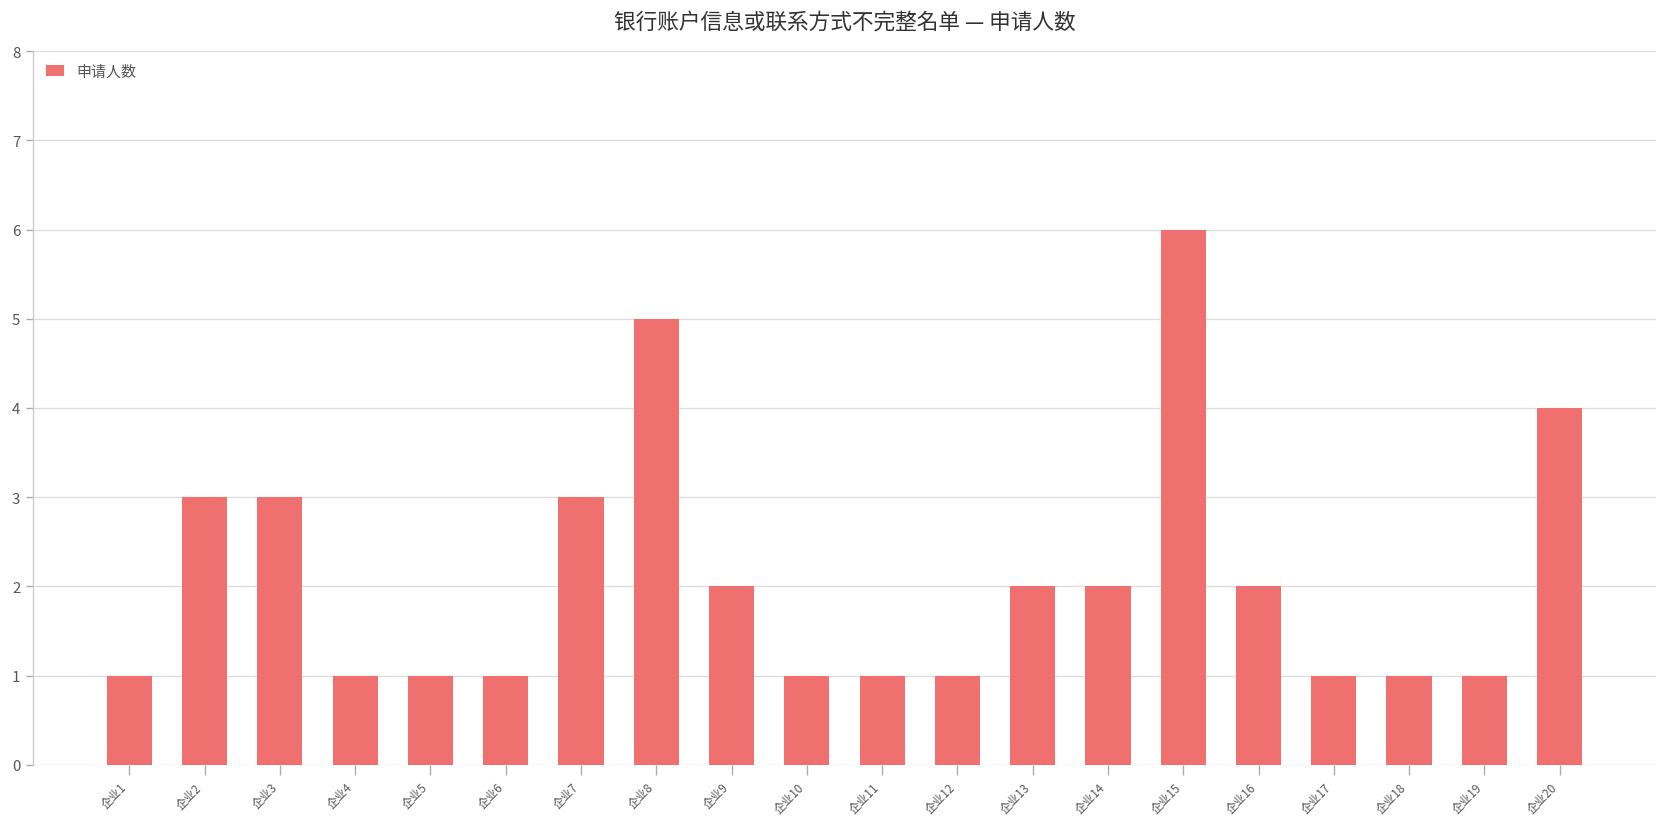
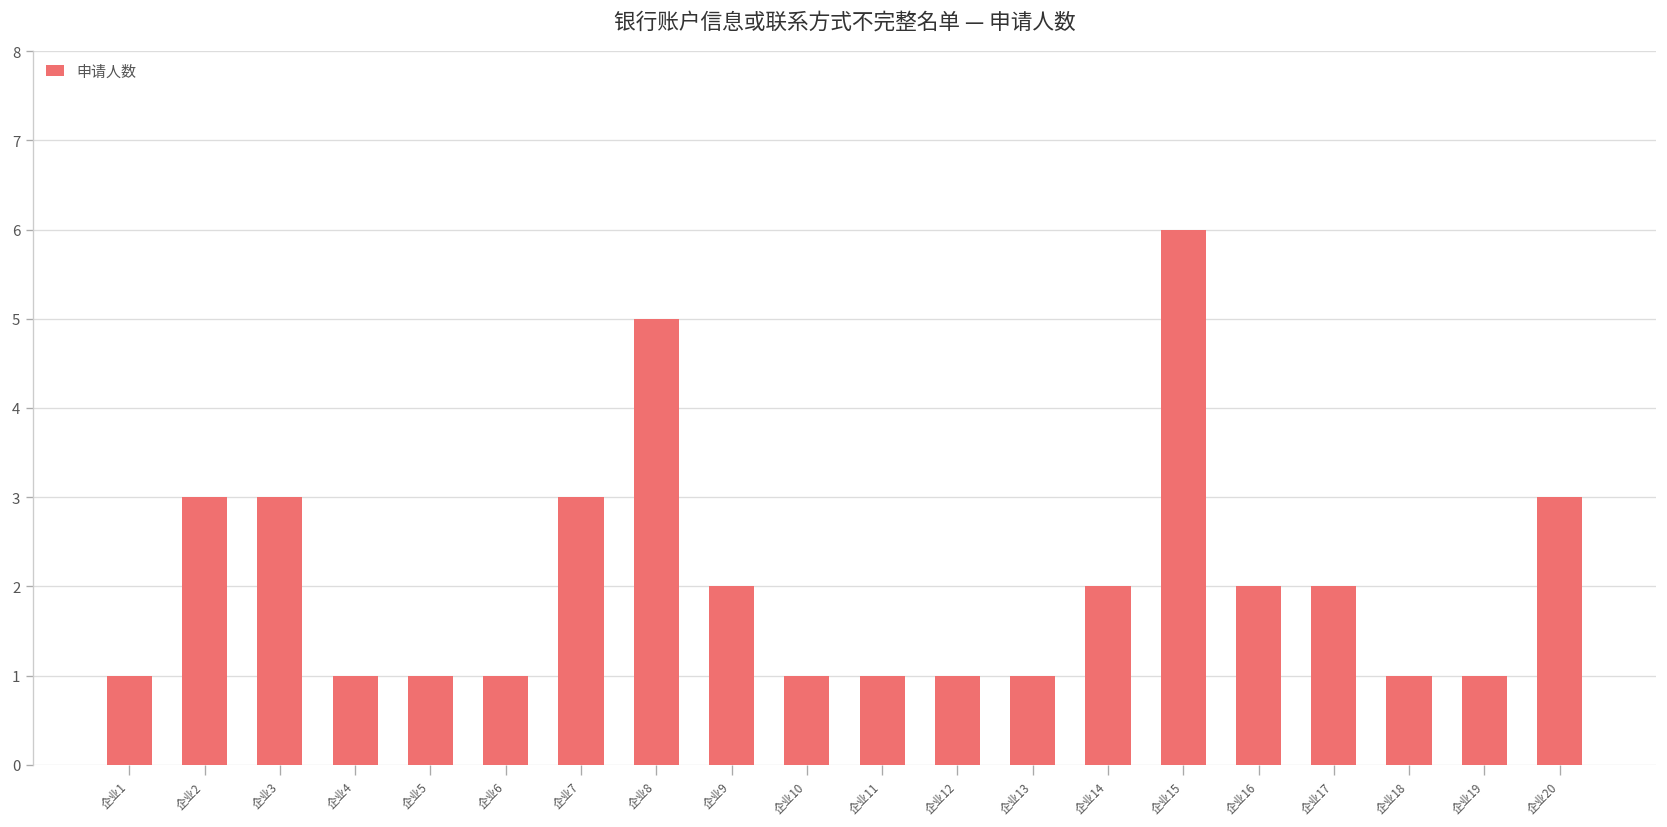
企业13: 2 -> 1
企业17: 1 -> 2
企业20: 4 -> 3
